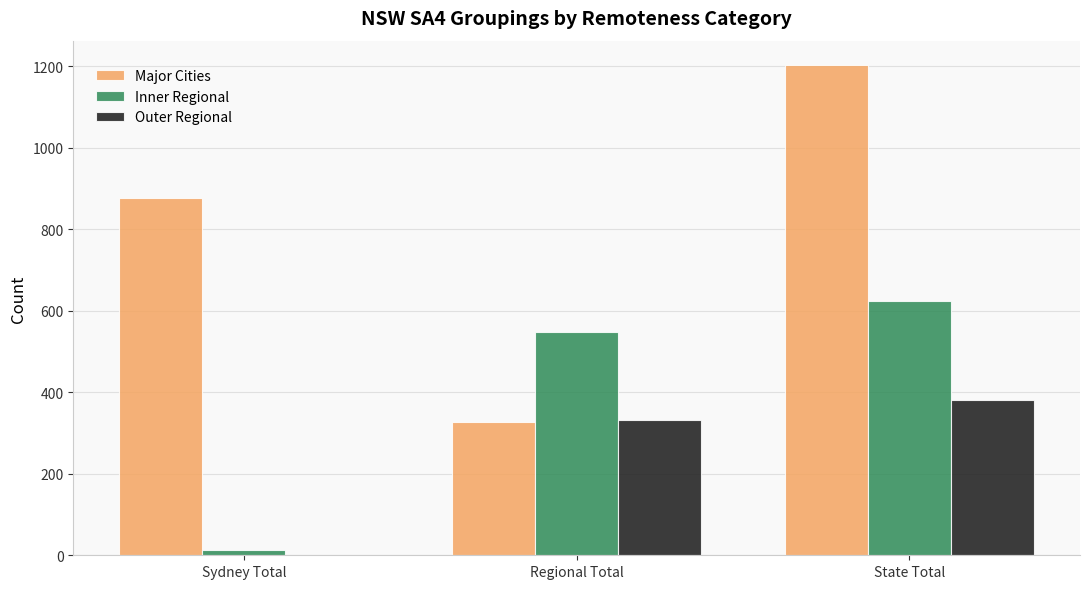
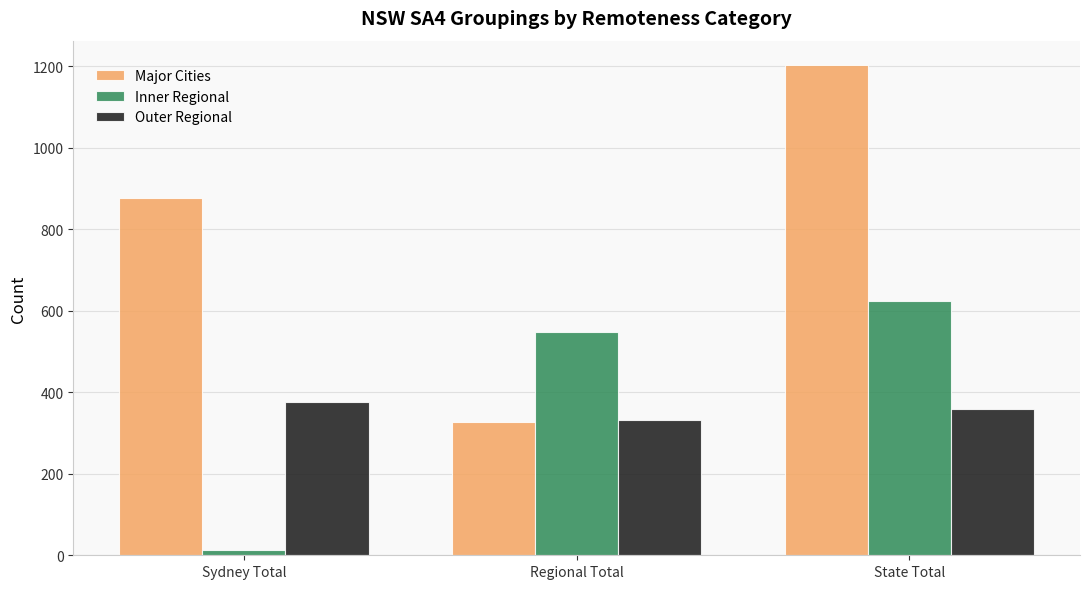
Outer Regional, Sydney Total: 0 -> 380
Outer Regional, State Total: 380 -> 360
